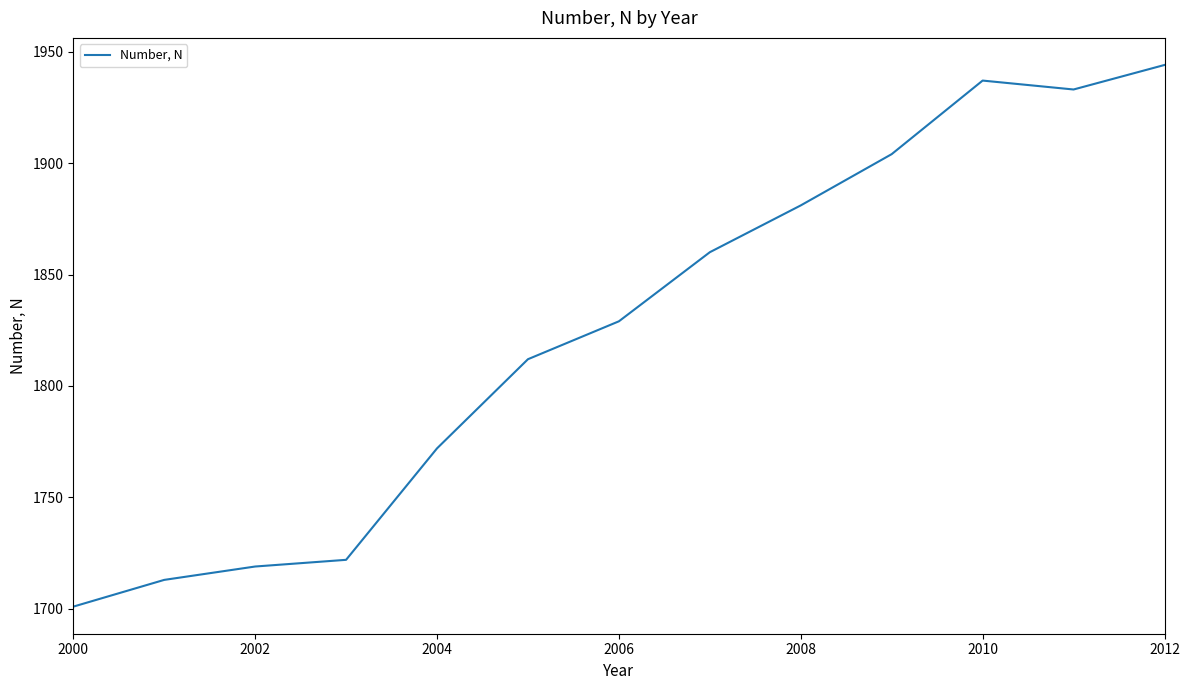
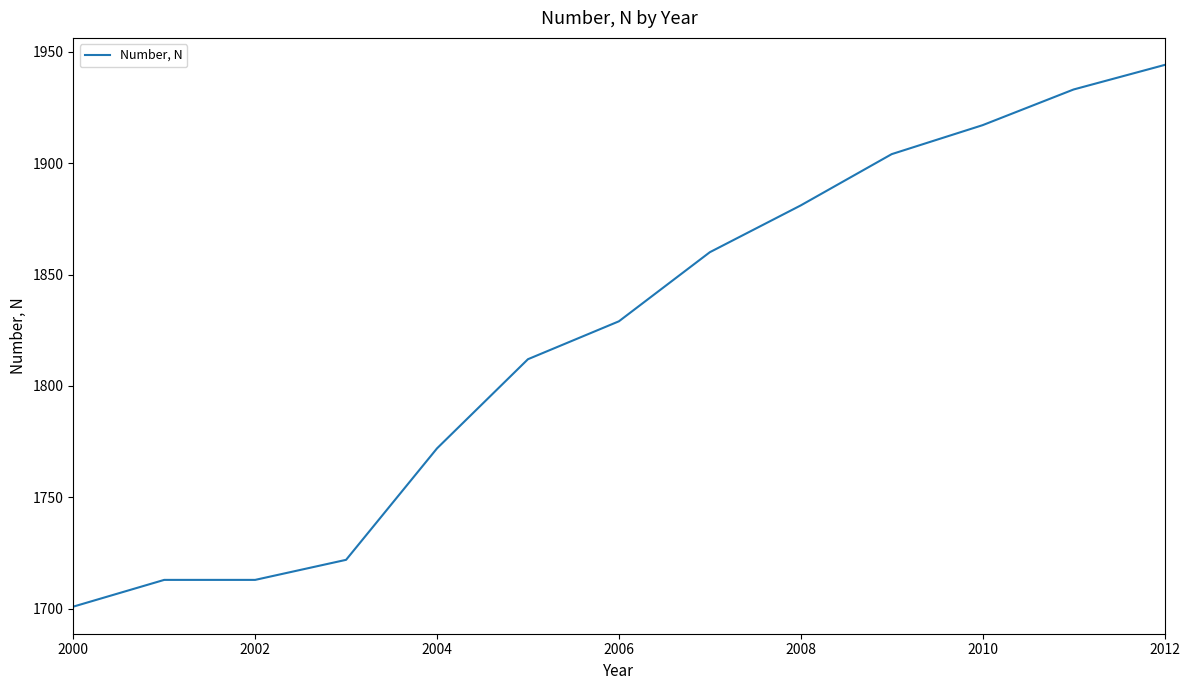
2002: 1719 -> 1713
2010: 1937 -> 1917
